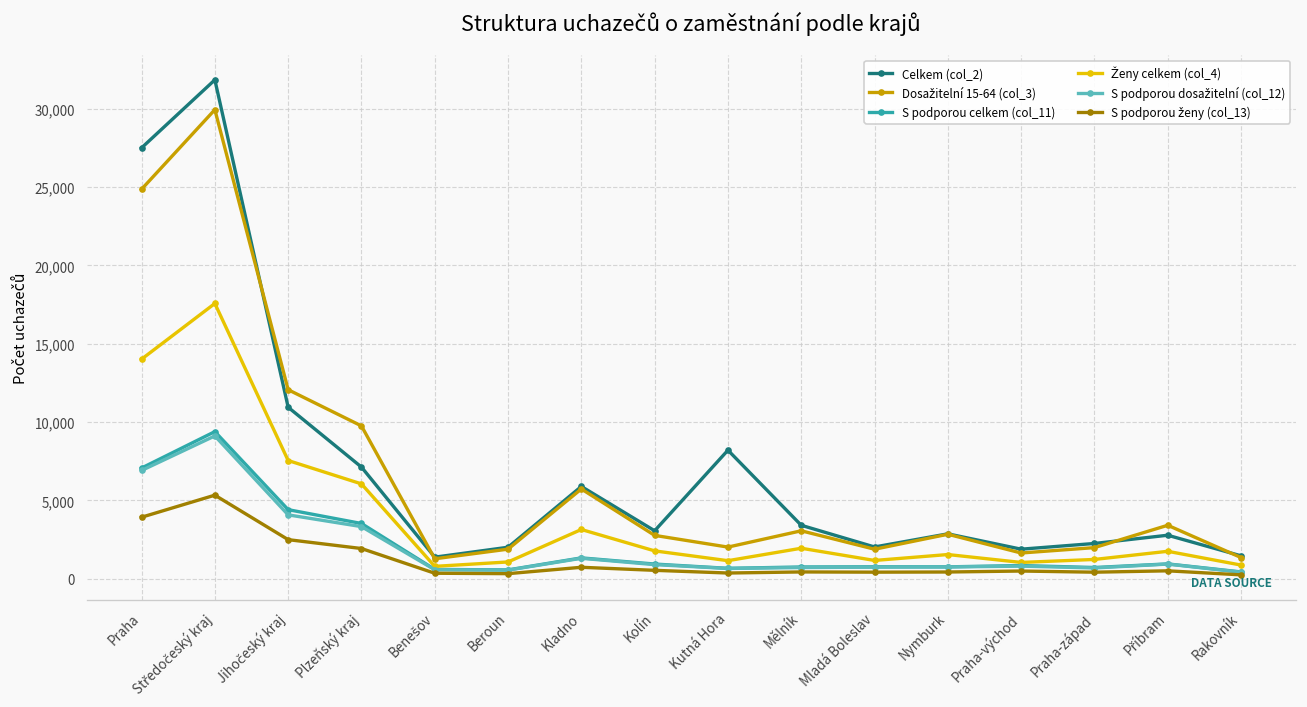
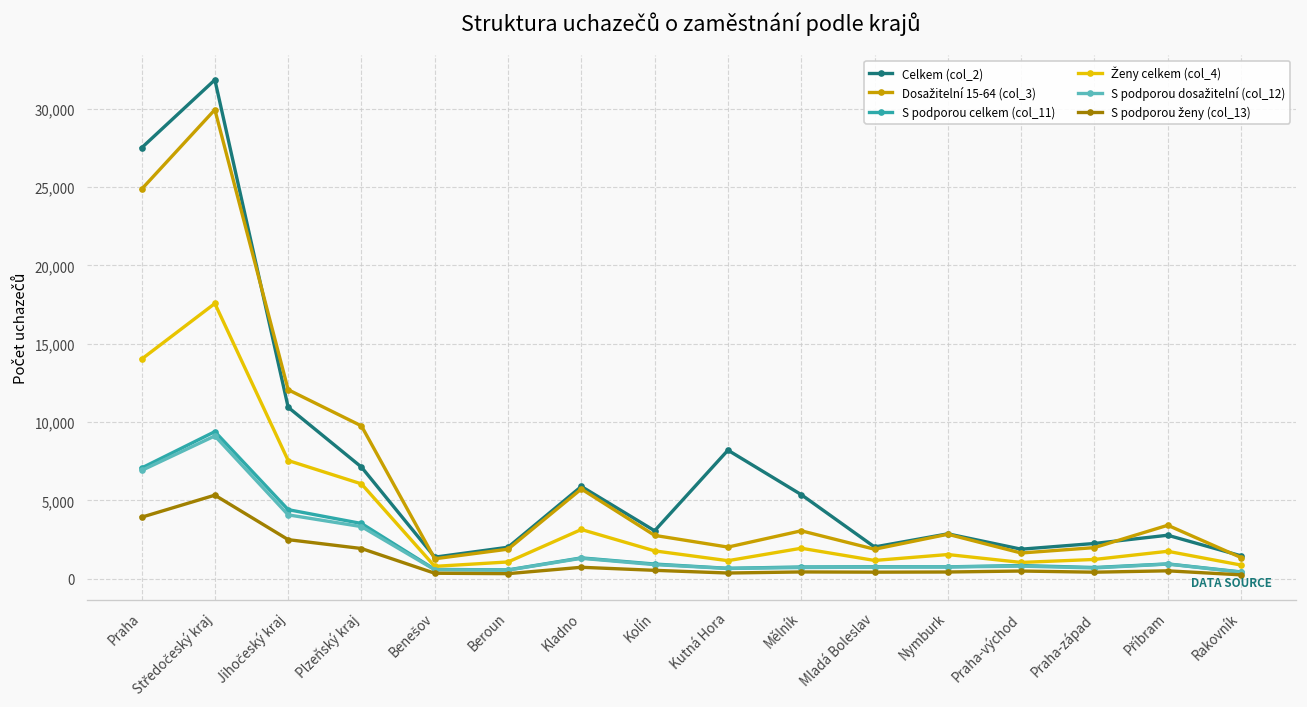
Celkem (col_2), Mělník: 3,400 -> 5,400
